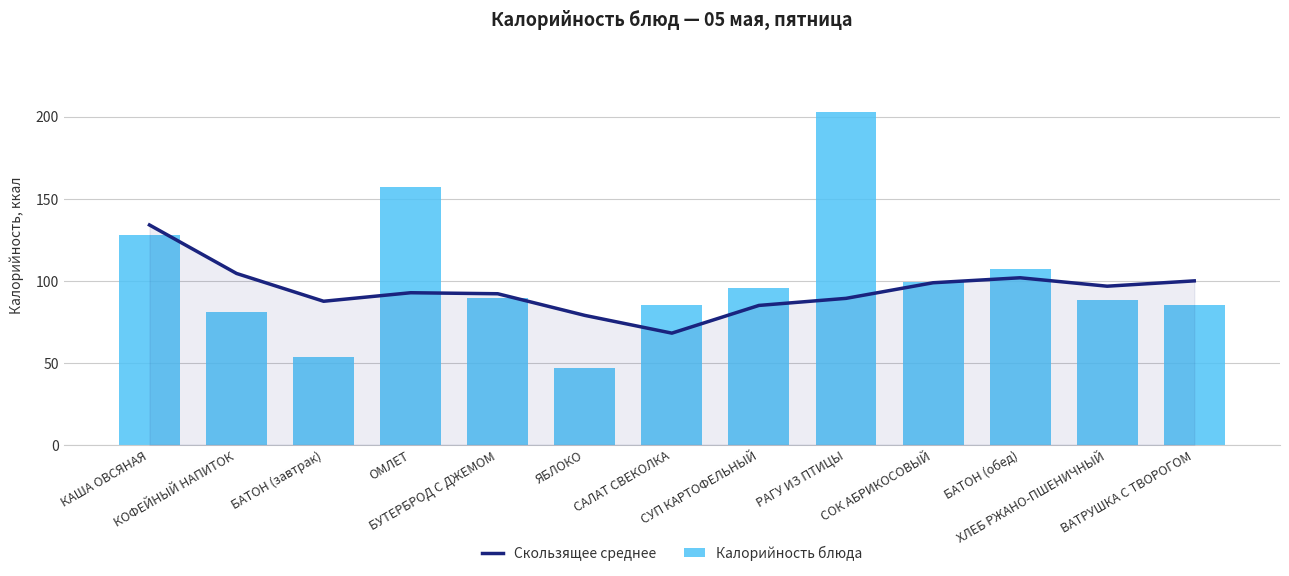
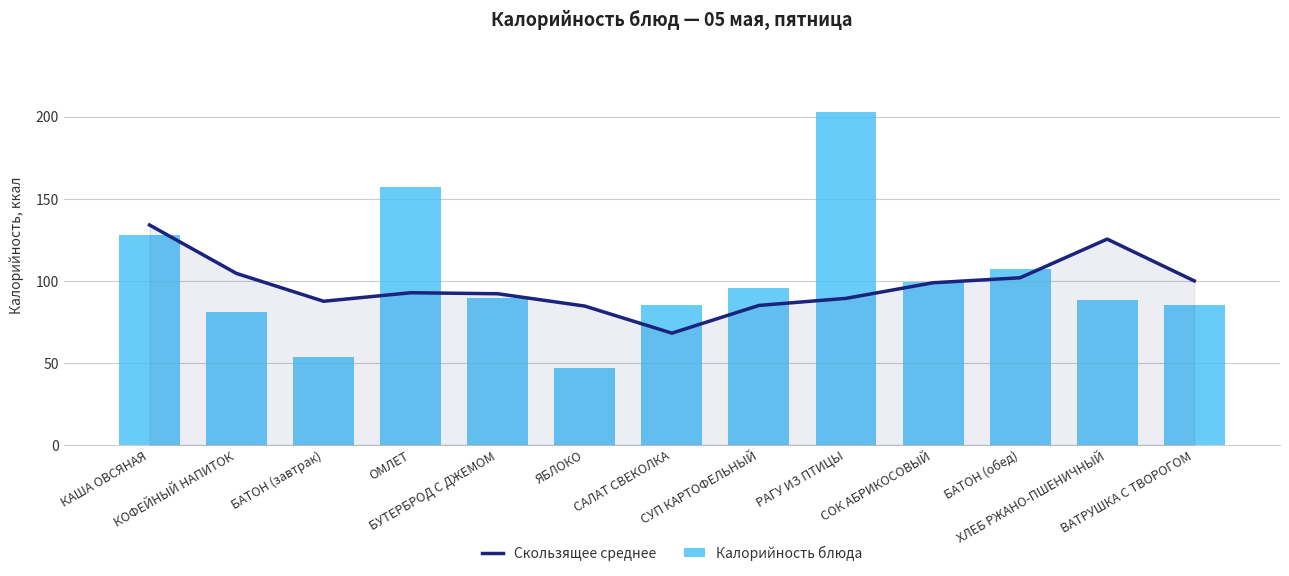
Скользящее среднее, ЯБЛОКО: 79 -> 85
Скользящее среднее, ХЛЕБ РЖАНО-ПШЕНИЧНЫЙ: 97 -> 125
